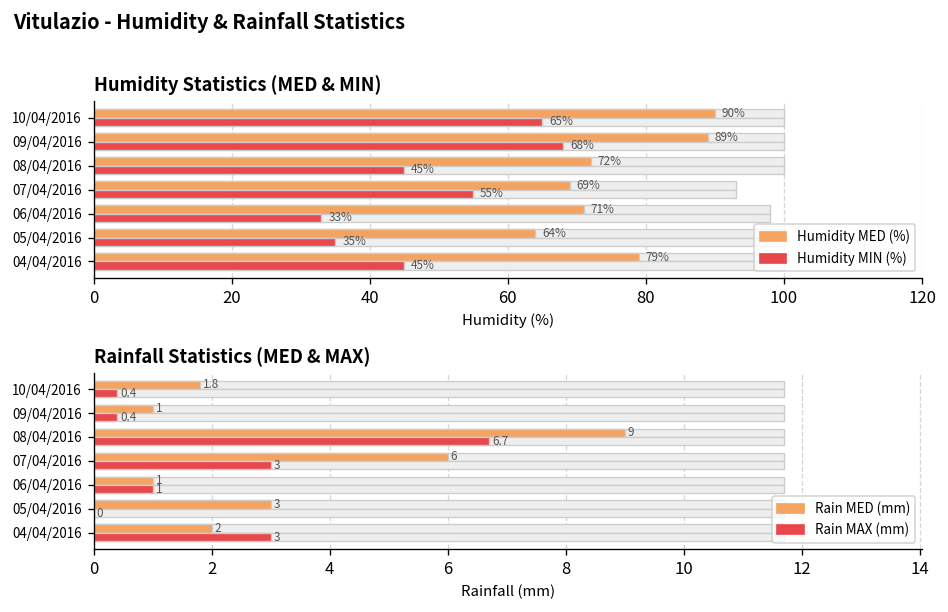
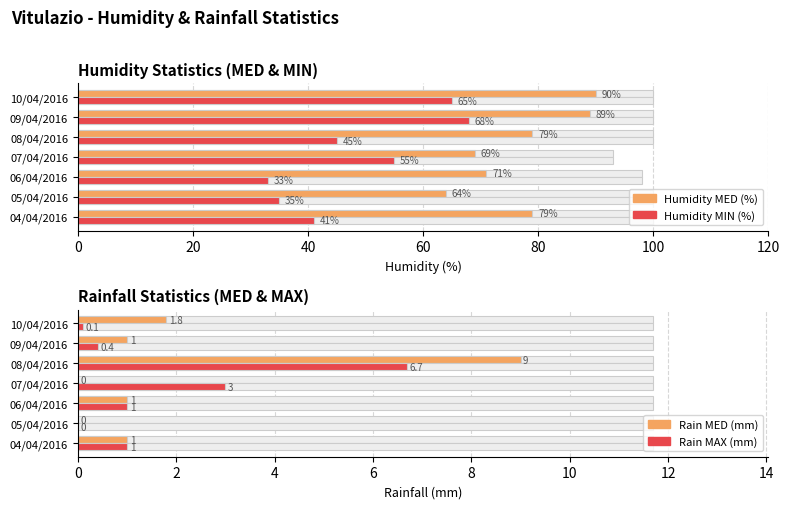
Humidity Statistics (MED & MIN), Humidity MED (%), 08/04/2016: 72% -> 79%
Humidity Statistics (MED & MIN), Humidity MIN (%), 04/04/2016: 45% -> 41%
Rainfall Statistics (MED & MAX), Rain MAX (mm), 10/04/2016: 0.4 -> 0.1
Rainfall Statistics (MED & MAX), Rain MED (mm), 07/04/2016: 6 -> 0
Rainfall Statistics (MED & MAX), Rain MED (mm), 05/04/2016: 3 -> 0
Rainfall Statistics (MED & MAX), Rain MED (mm), 04/04/2016: 2 -> 1
Rainfall Statistics (MED & MAX), Rain MAX (mm), 04/04/2016: 3 -> 1
